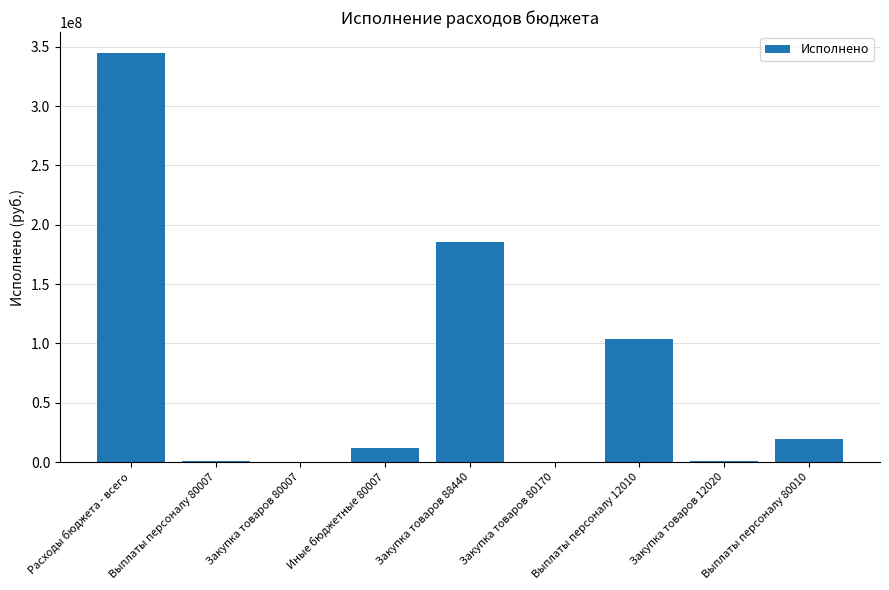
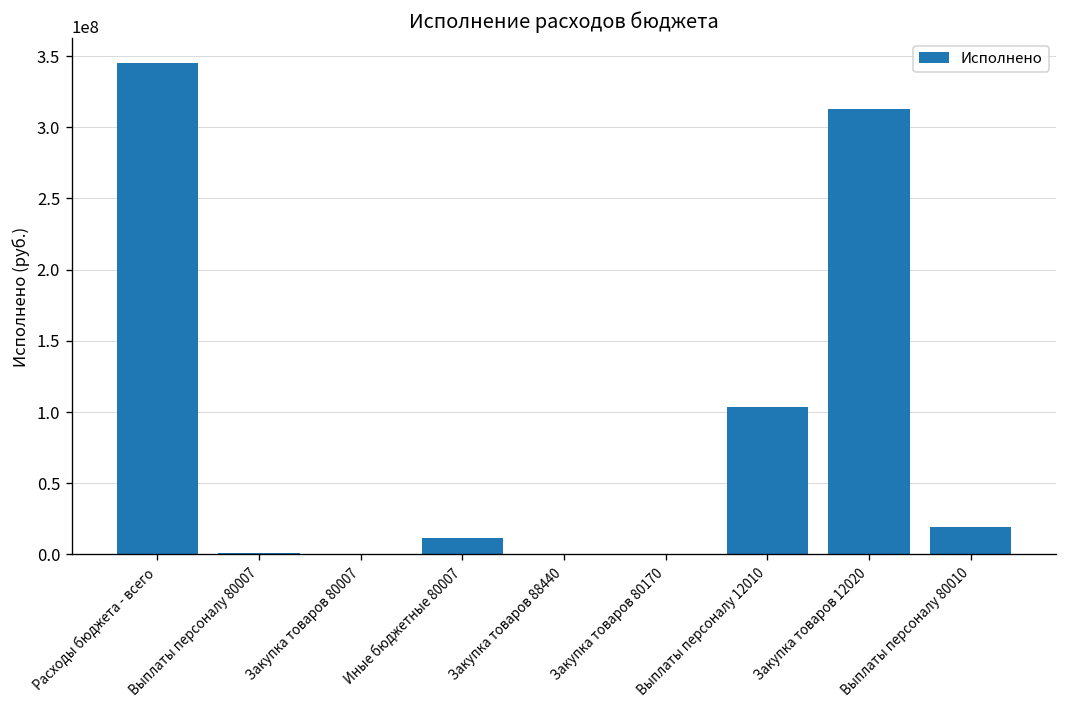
Закупка товаров 88440: 186000000 -> 0
Закупка товаров 12020: 0 -> 313000000
